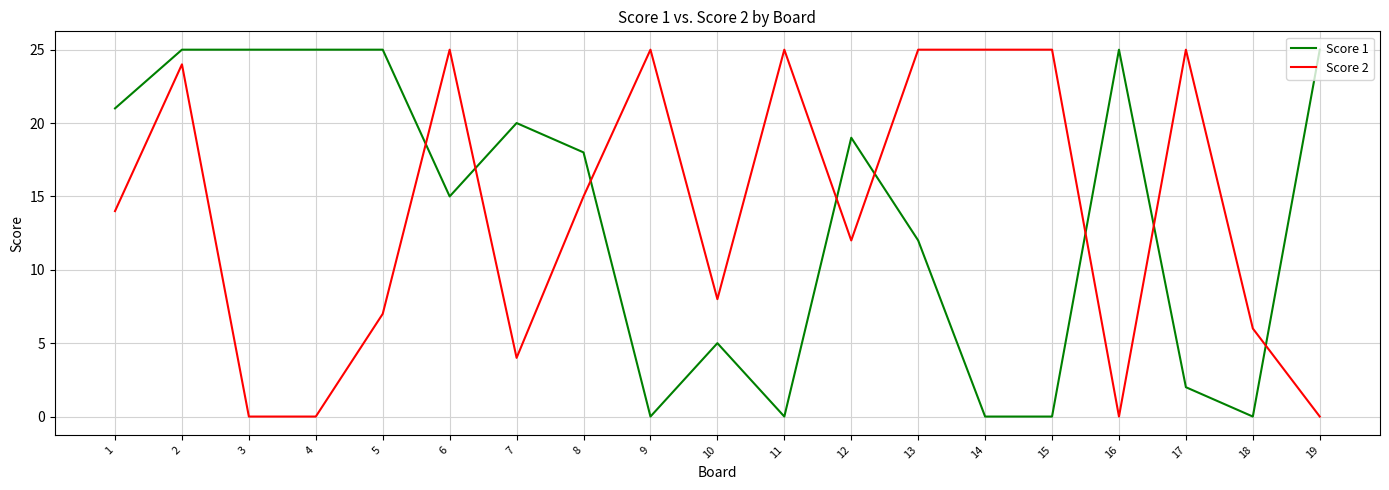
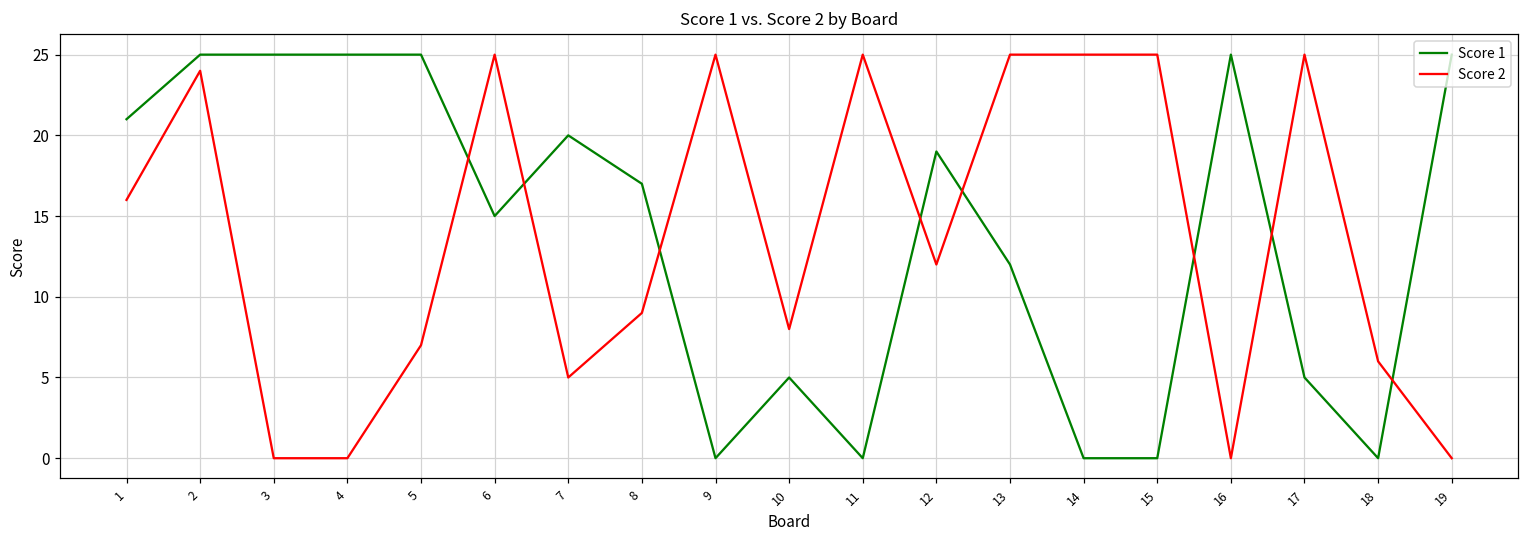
Score 2, 1: 14 -> 16
Score 2, 7: 4 -> 5
Score 1, 8: 18 -> 17
Score 2, 8: 15 -> 9
Score 1, 17: 2 -> 5
